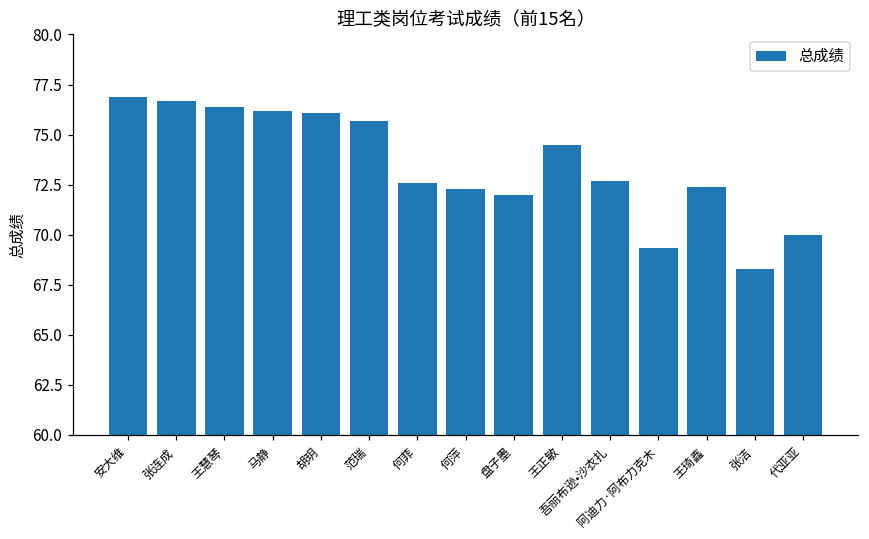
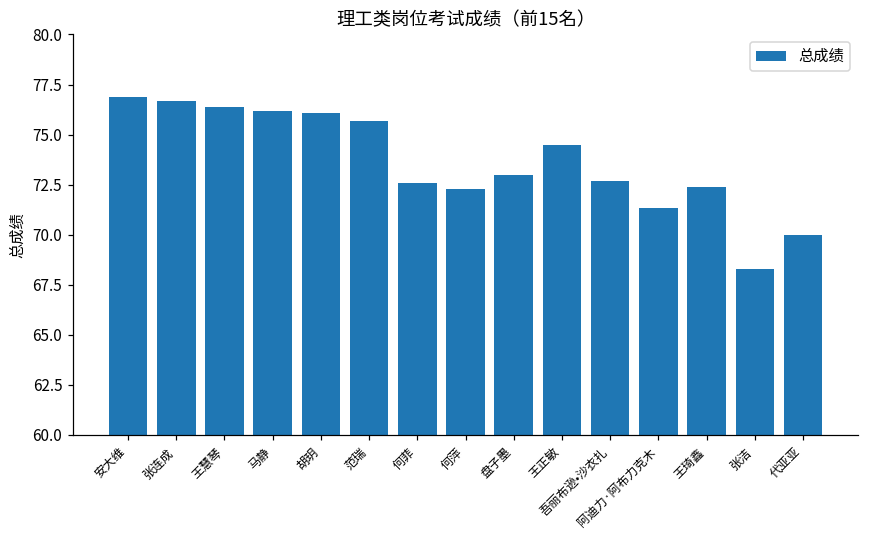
盘子墨: 72 -> 73
阿迪力·阿布力克木: 69.3 -> 71.3
